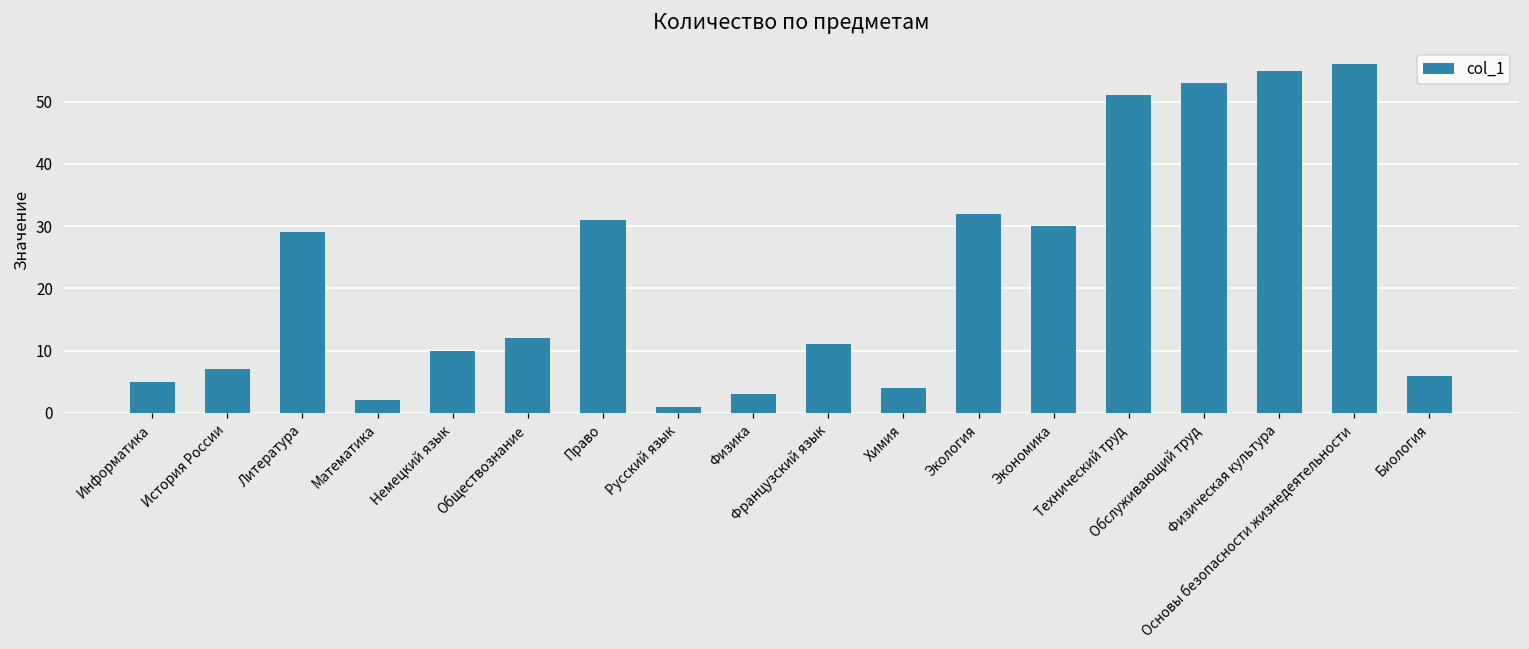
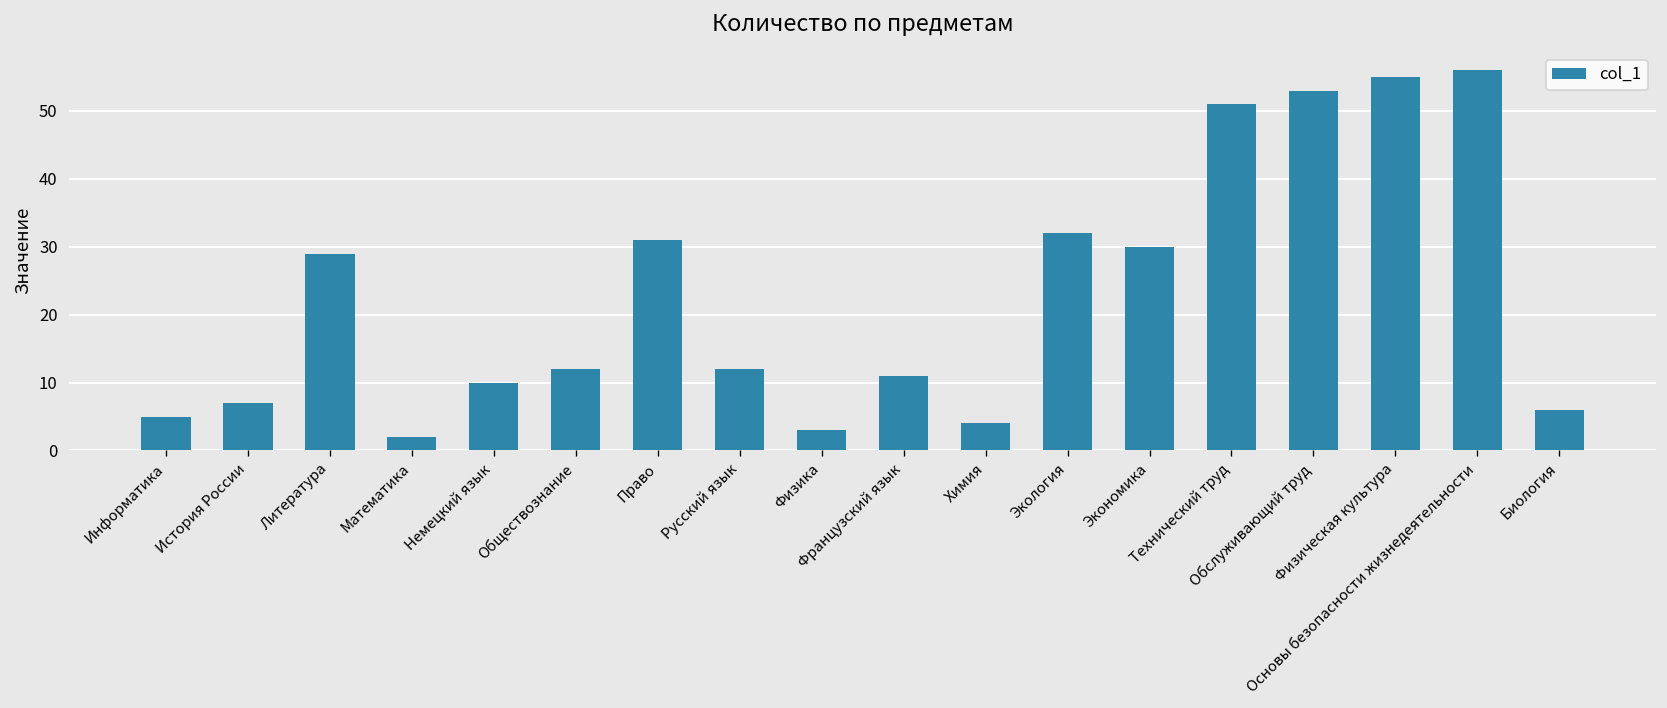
Русский язык: 1 -> 12
